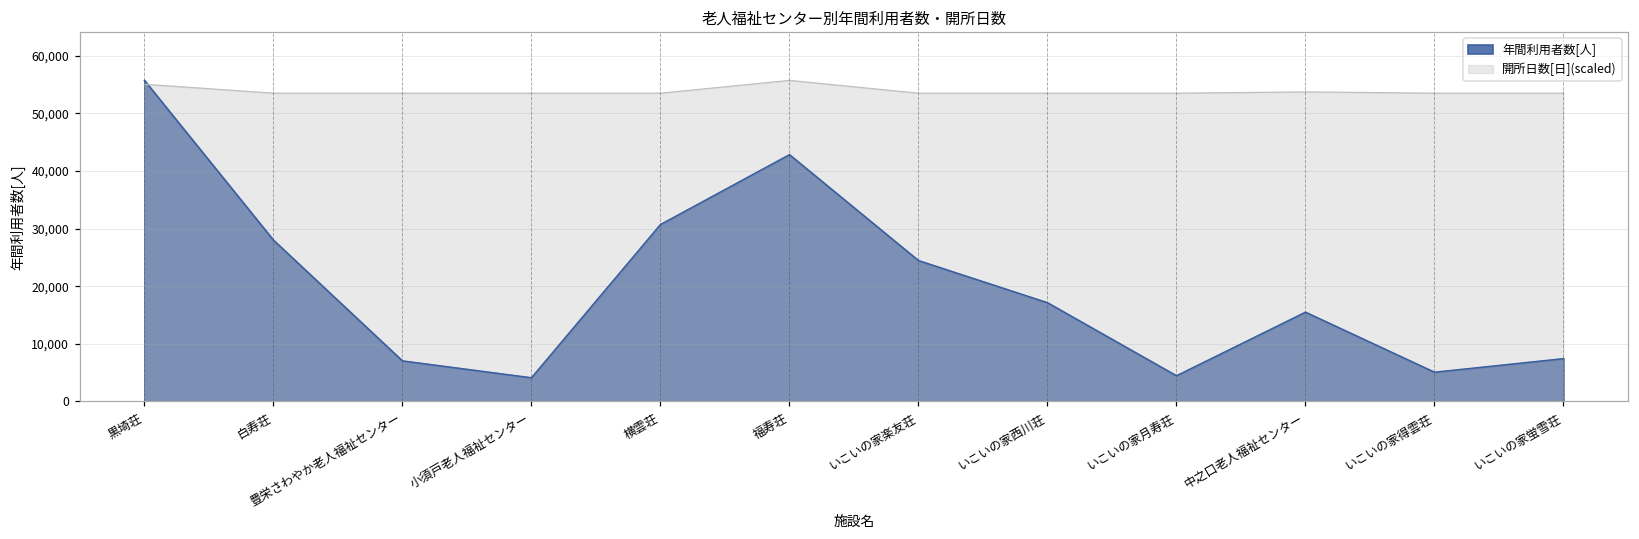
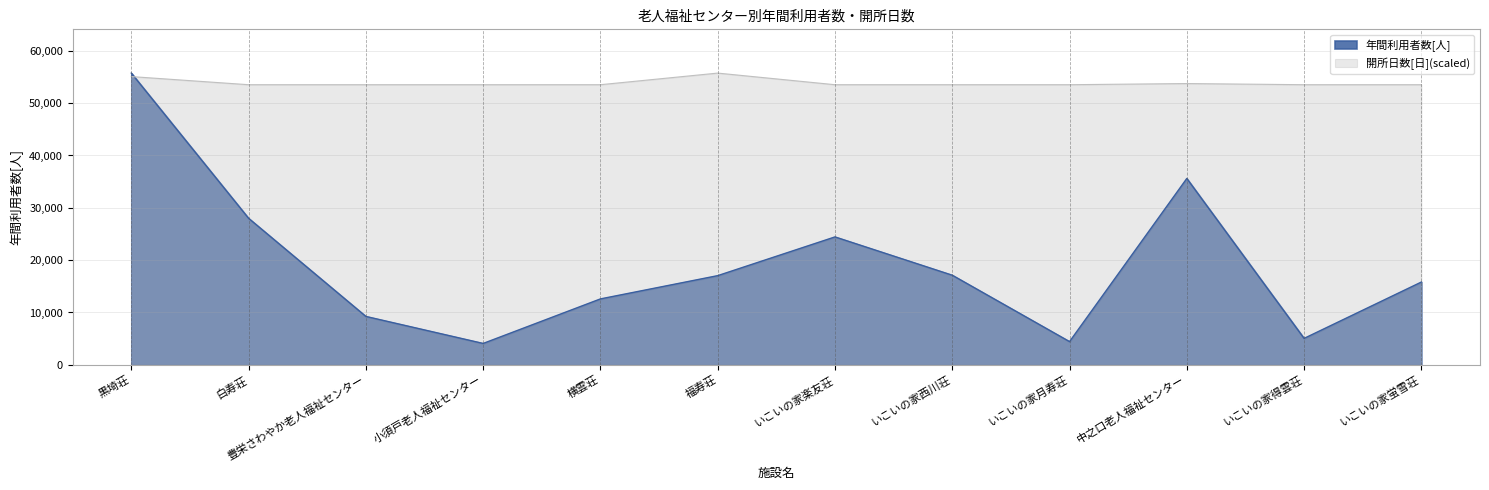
年間利用者数[人], 豊栄さわやか老人福祉センター: 7,000 -> 9,000
年間利用者数[人], 横雲荘: 31,000 -> 13,000
年間利用者数[人], 福寿荘: 43,000 -> 17,000
年間利用者数[人], 中之口老人福祉センター: 15,000 -> 36,000
年間利用者数[人], いこいの家蛍雪荘: 7,000 -> 16,000
